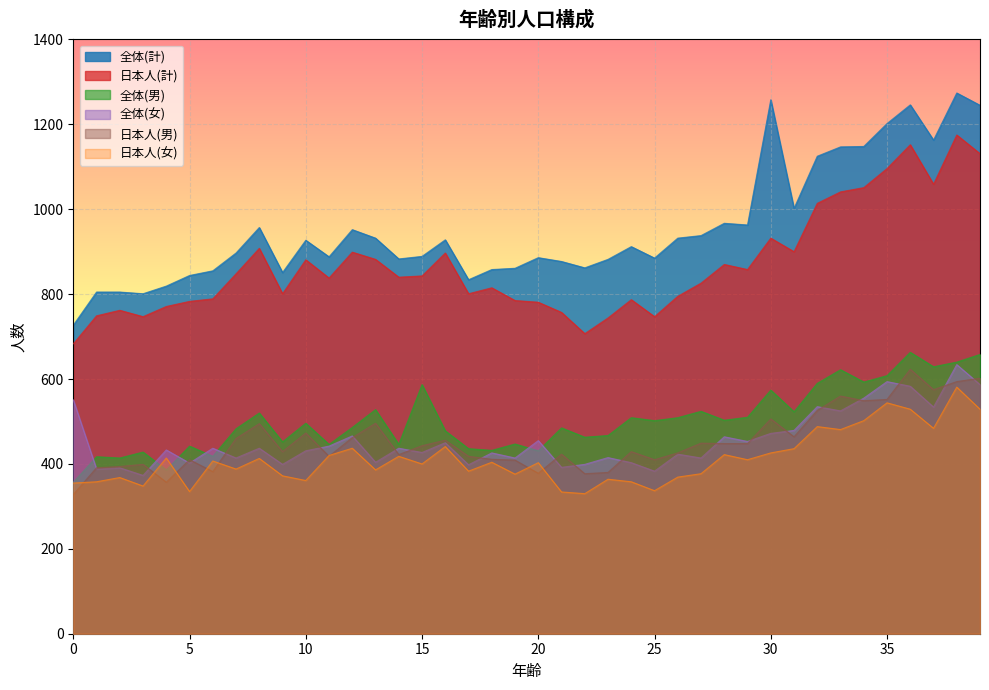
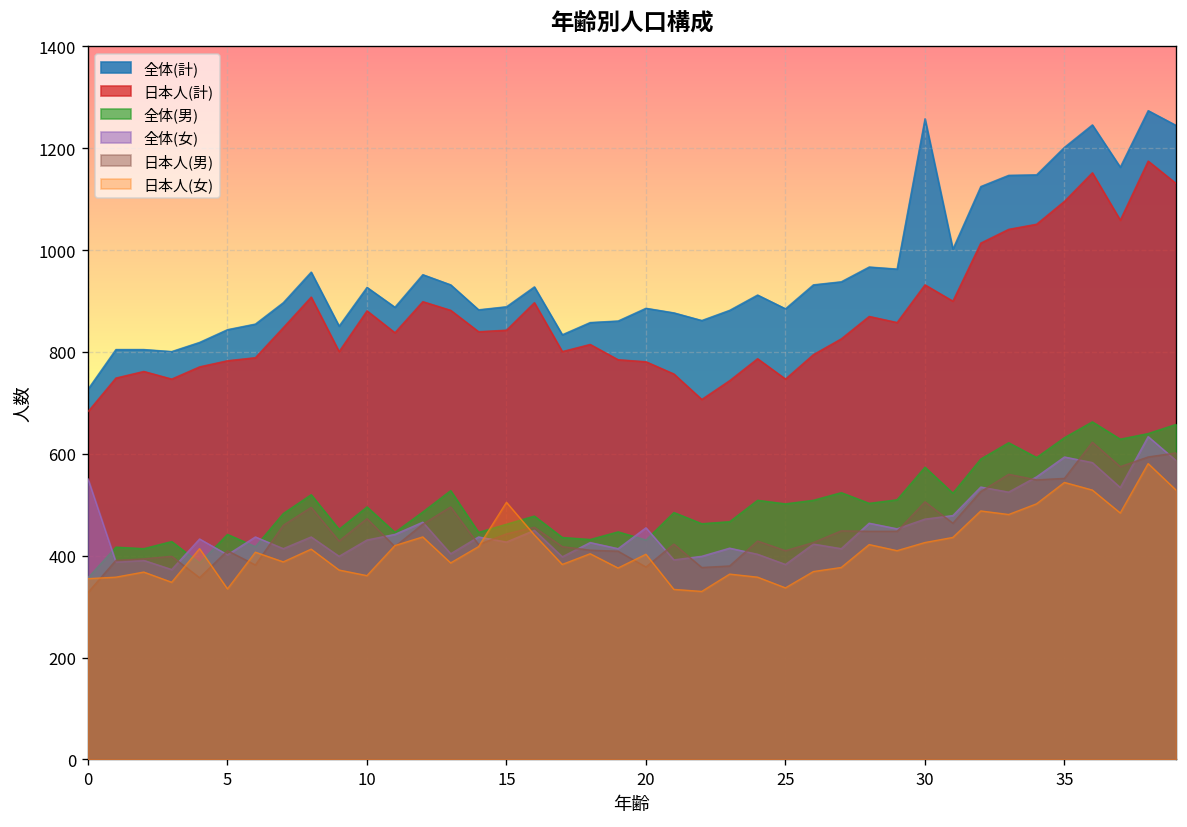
全体(男), 15: 590 -> 460
日本人(女), 15: 400 -> 510
全体(男), 35: 610 -> 630
